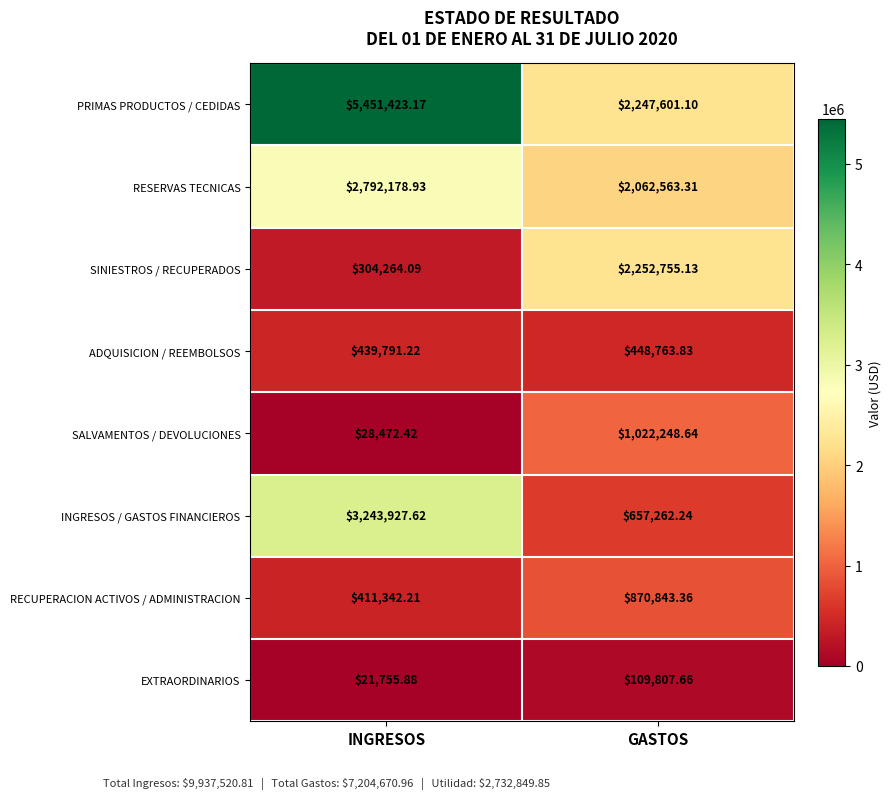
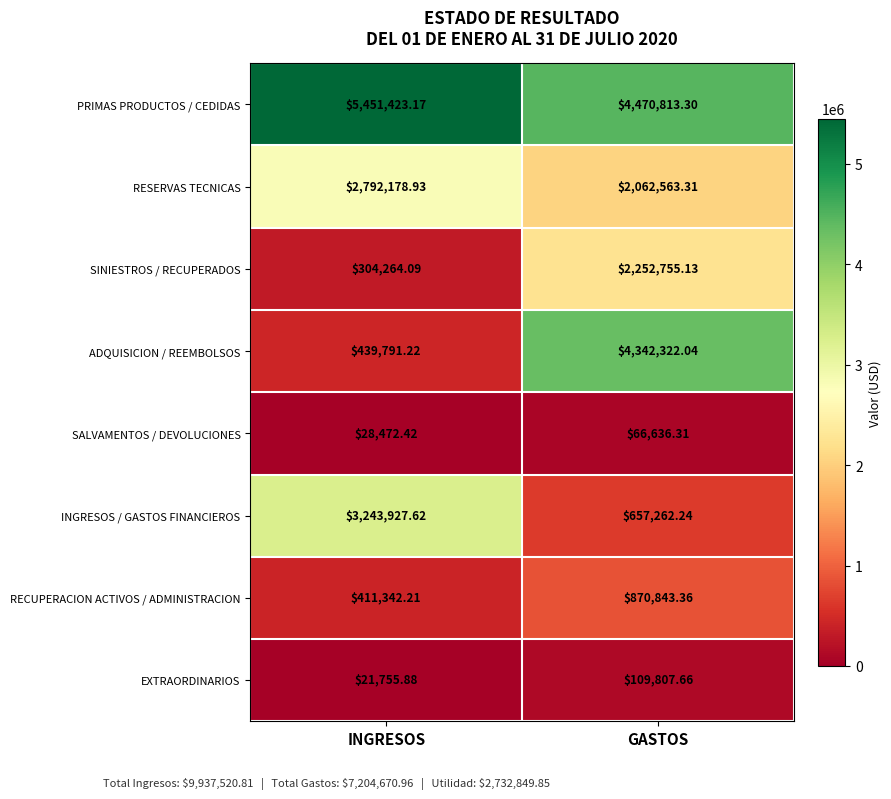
PRIMAS PRODUCTOS / CEDIDAS, GASTOS: $2,247,601.10 -> $4,470,813.30
ADQUISICION / REEMBOLSOS, GASTOS: $448,763.83 -> $4,342,322.04
SALVAMENTOS / DEVOLUCIONES, GASTOS: $1,022,248.64 -> $66,636.31
